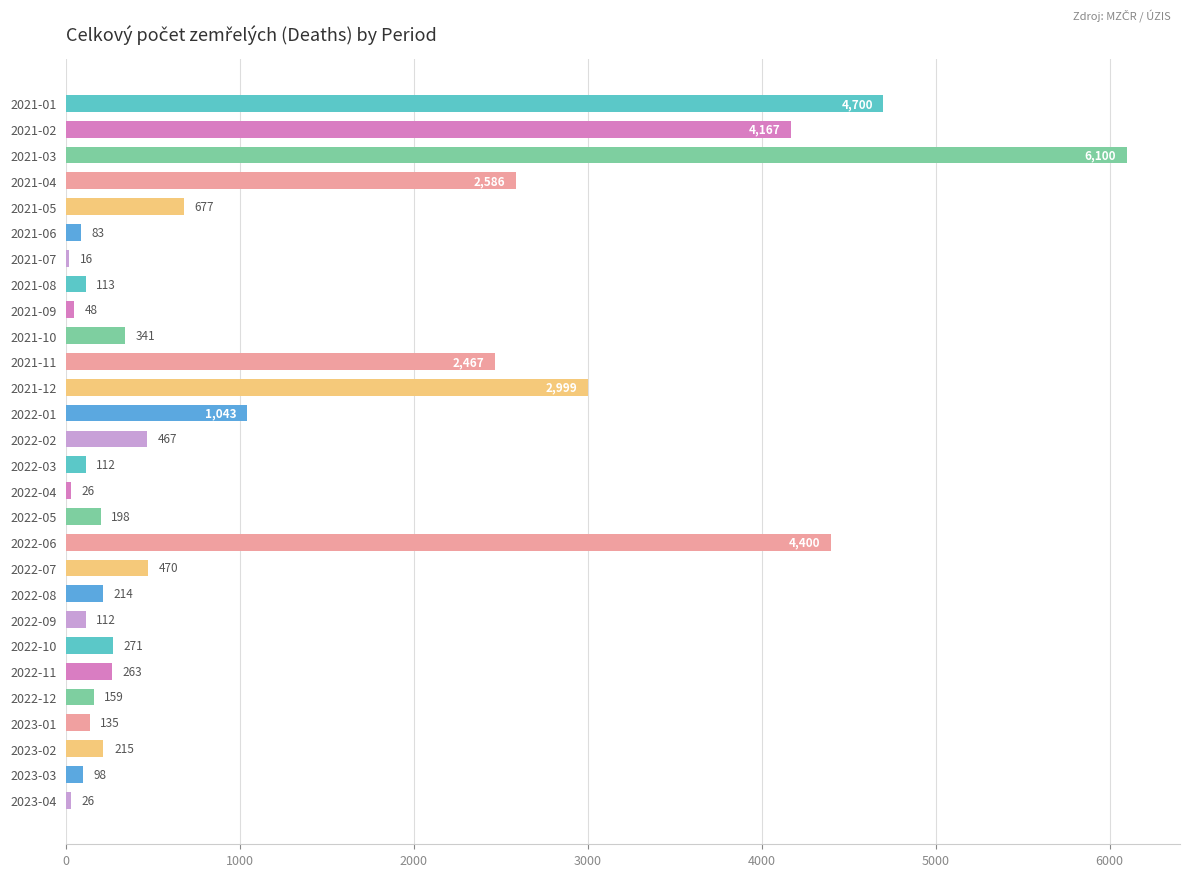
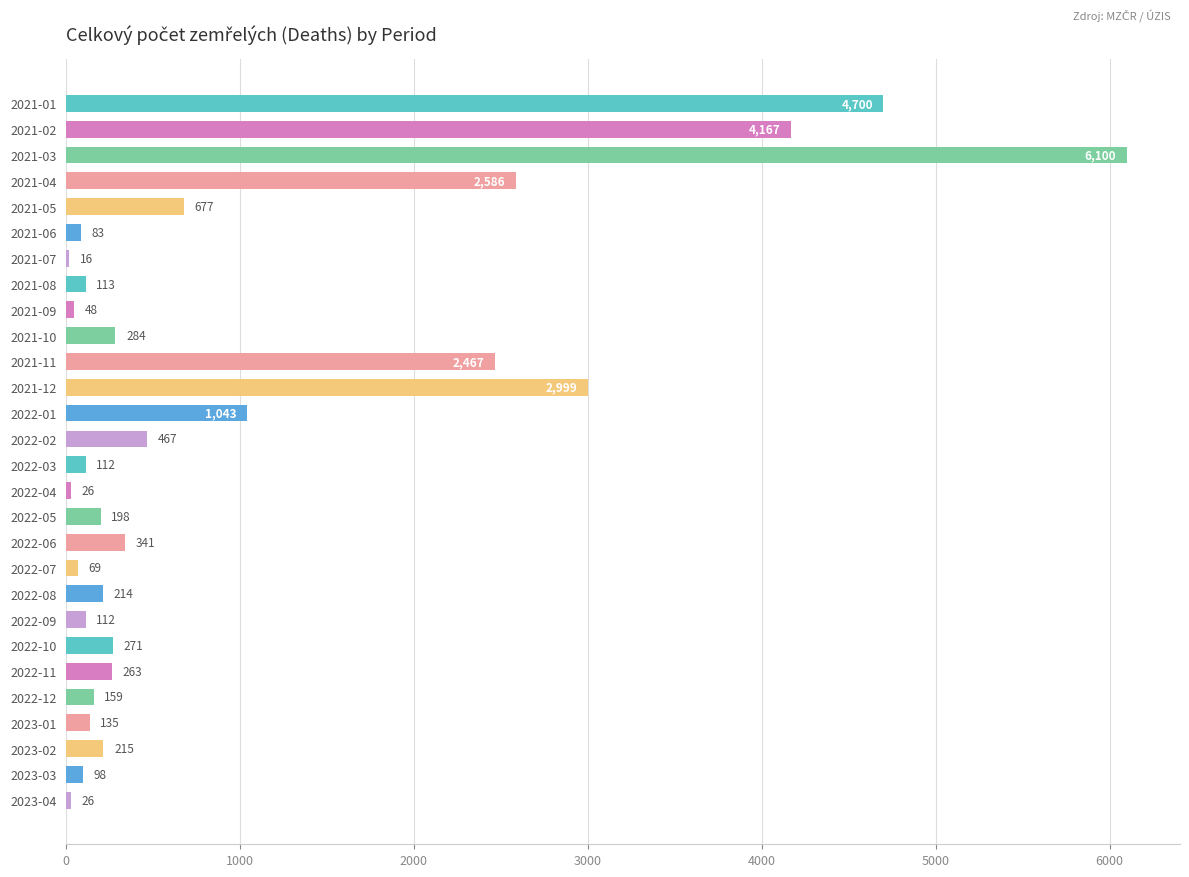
2021-10: 341 -> 284
2022-06: 4,400 -> 341
2022-07: 470 -> 69
